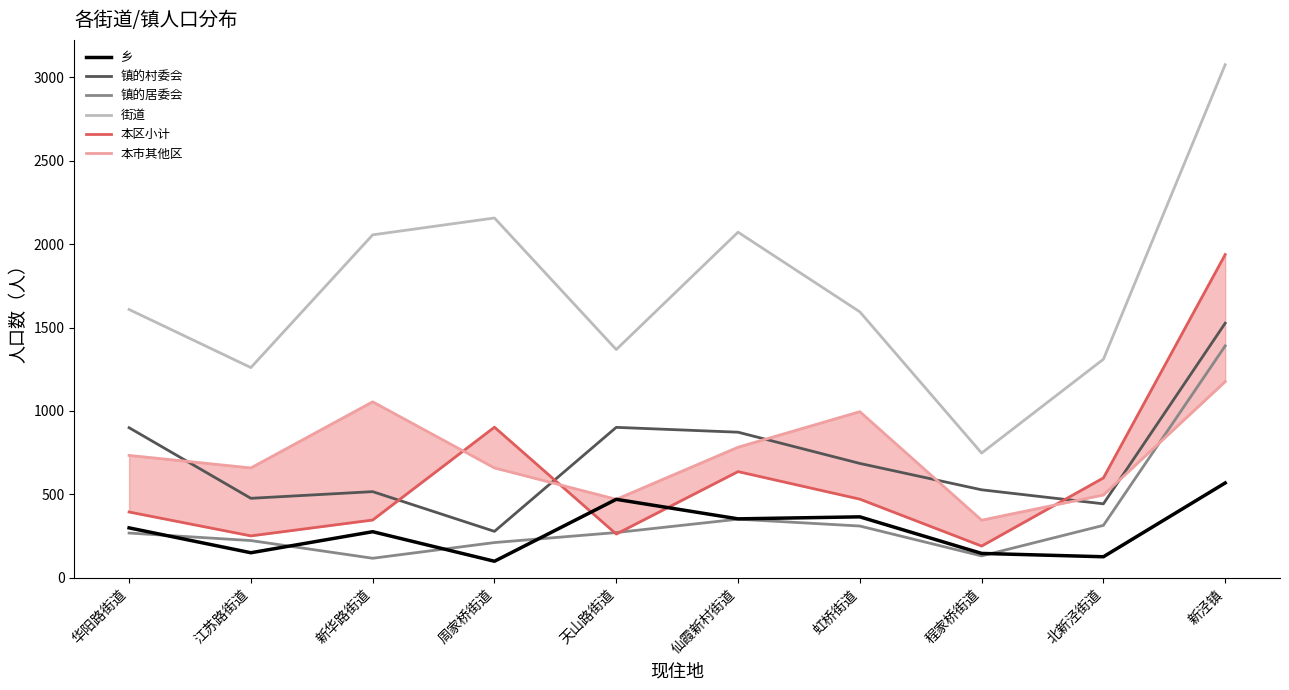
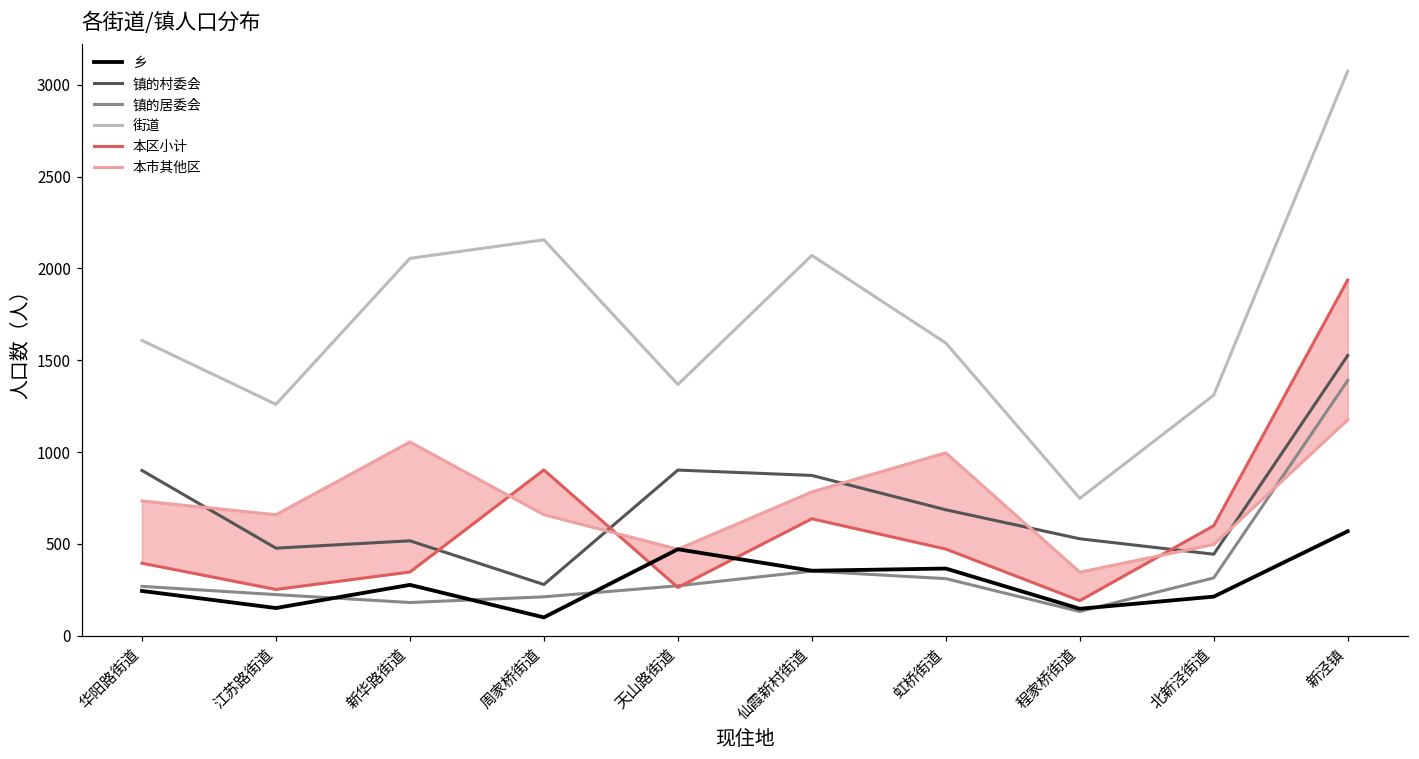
乡, 华阳路街道: 300 -> 240
镇的居委会, 新华路街道: 120 -> 180
乡, 北新泾街道: 130 -> 210
